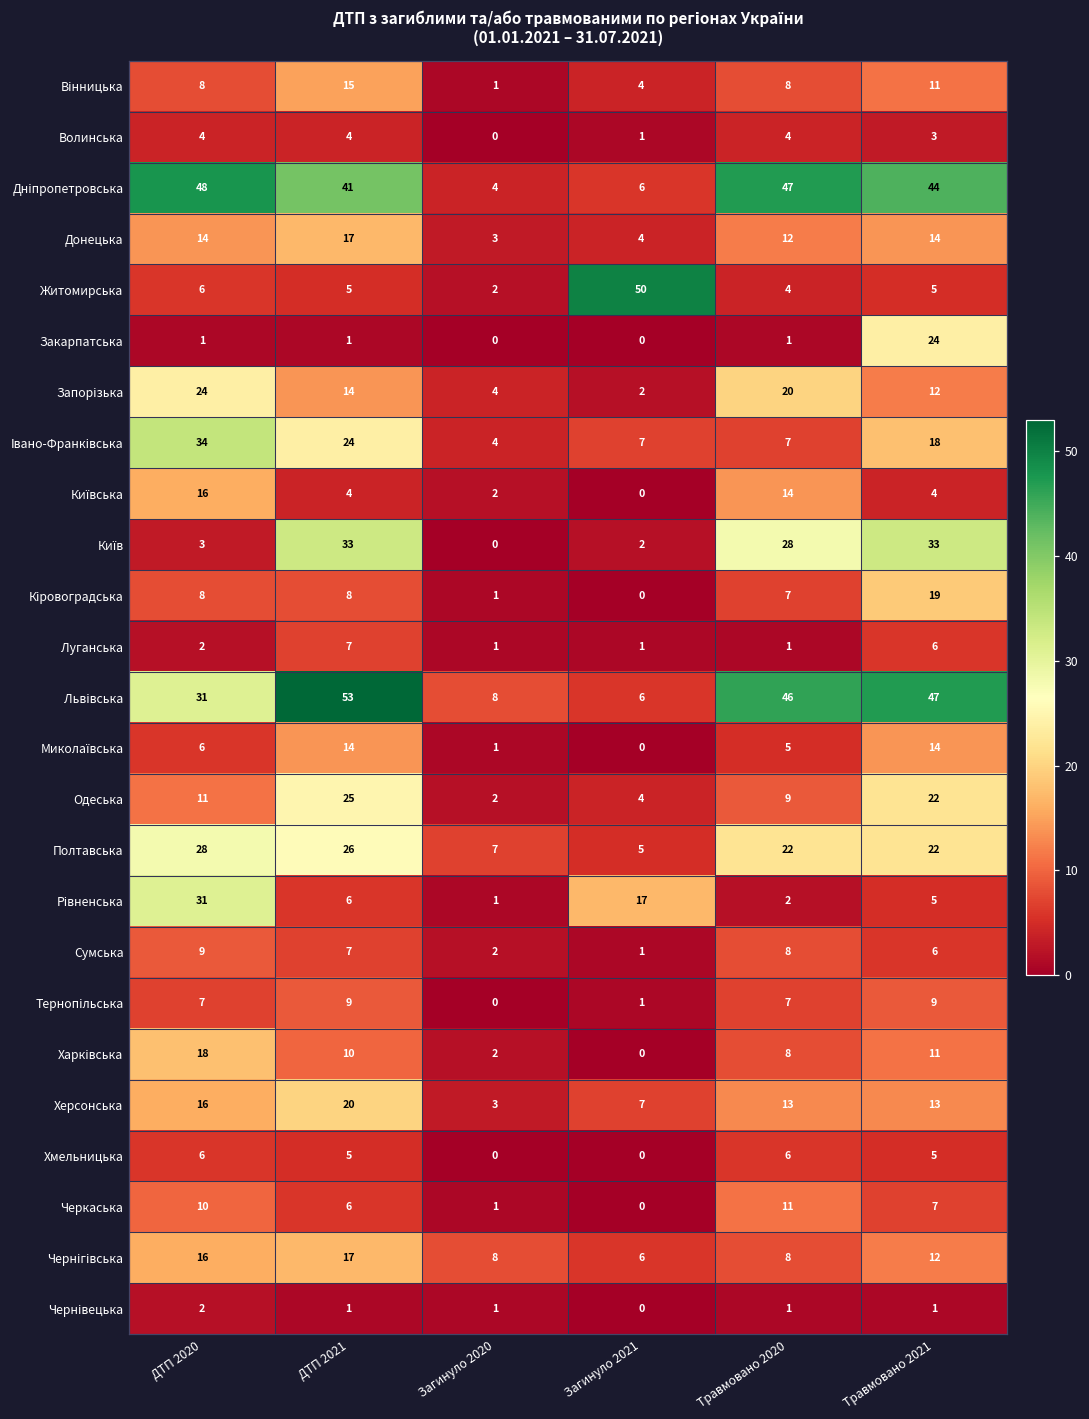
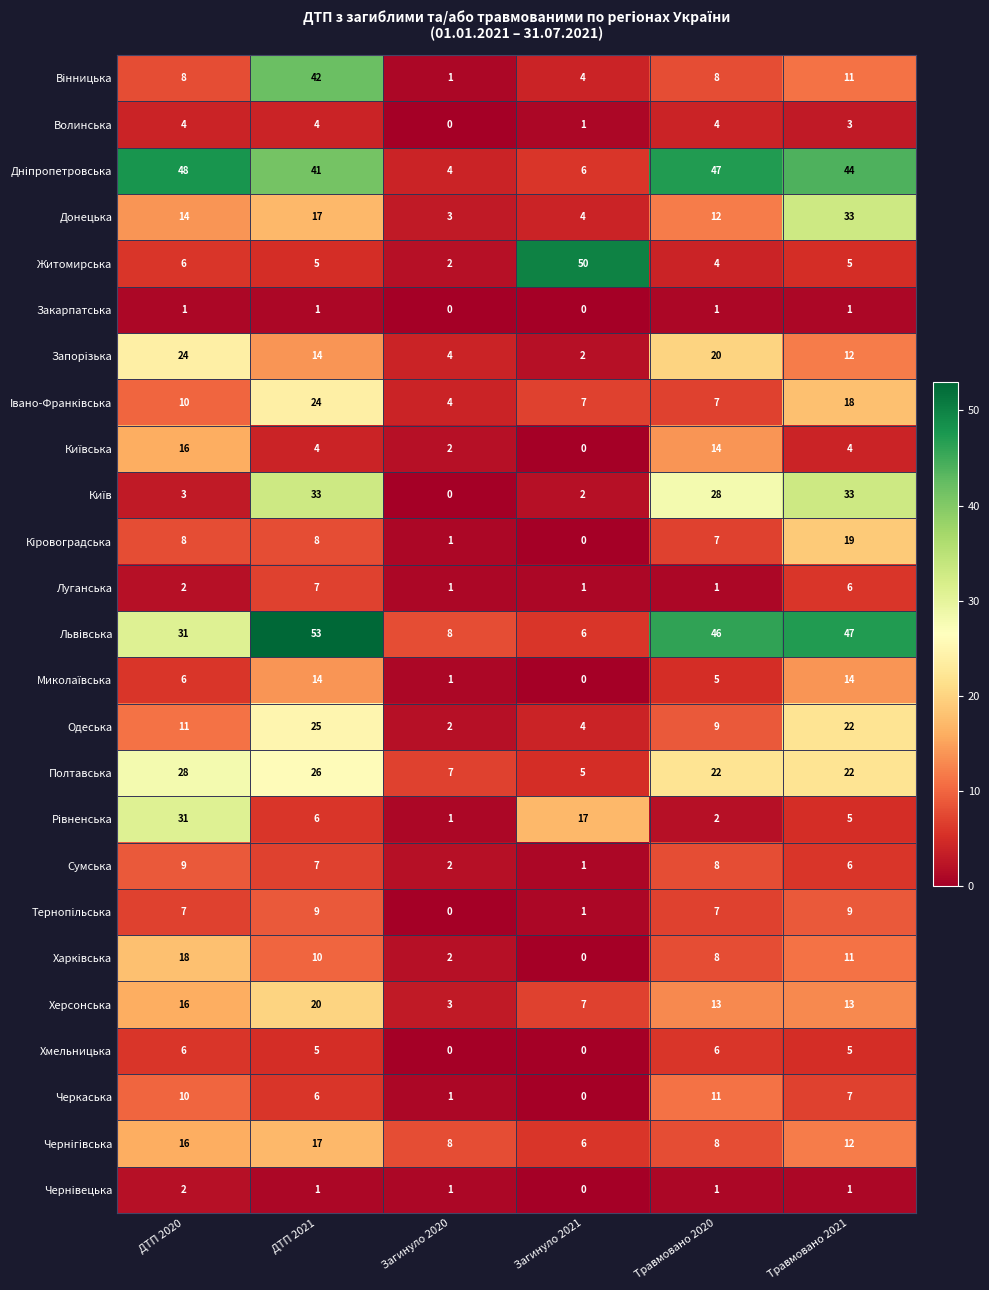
Вінницька, ДТП 2021: 15 -> 42
Донецька, Травмовано 2021: 14 -> 33
Закарпатська, Травмовано 2021: 24 -> 1
Івано-Франківська, ДТП 2020: 34 -> 10
